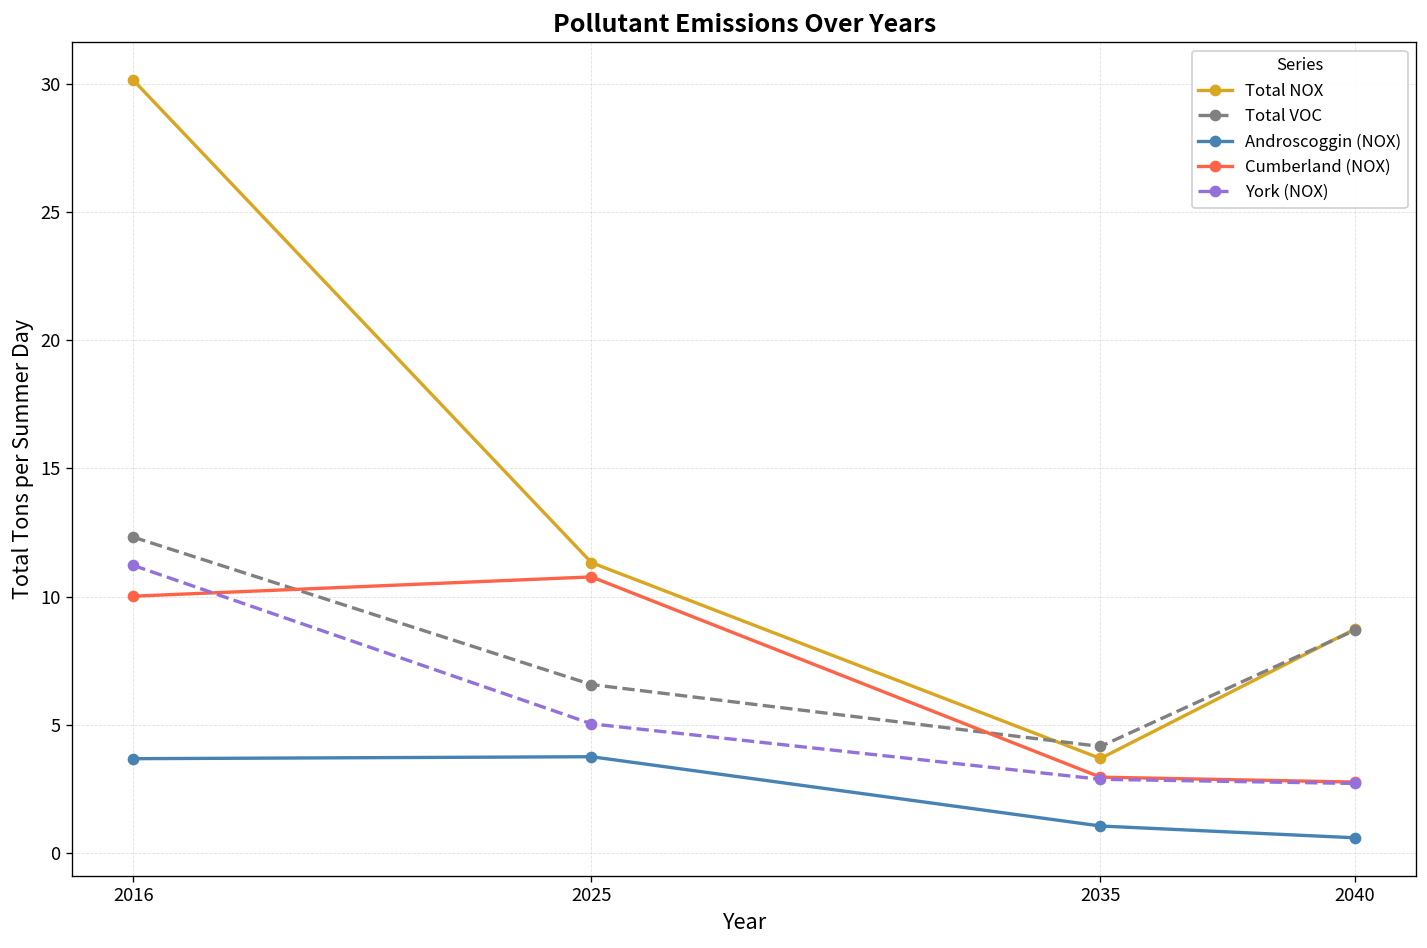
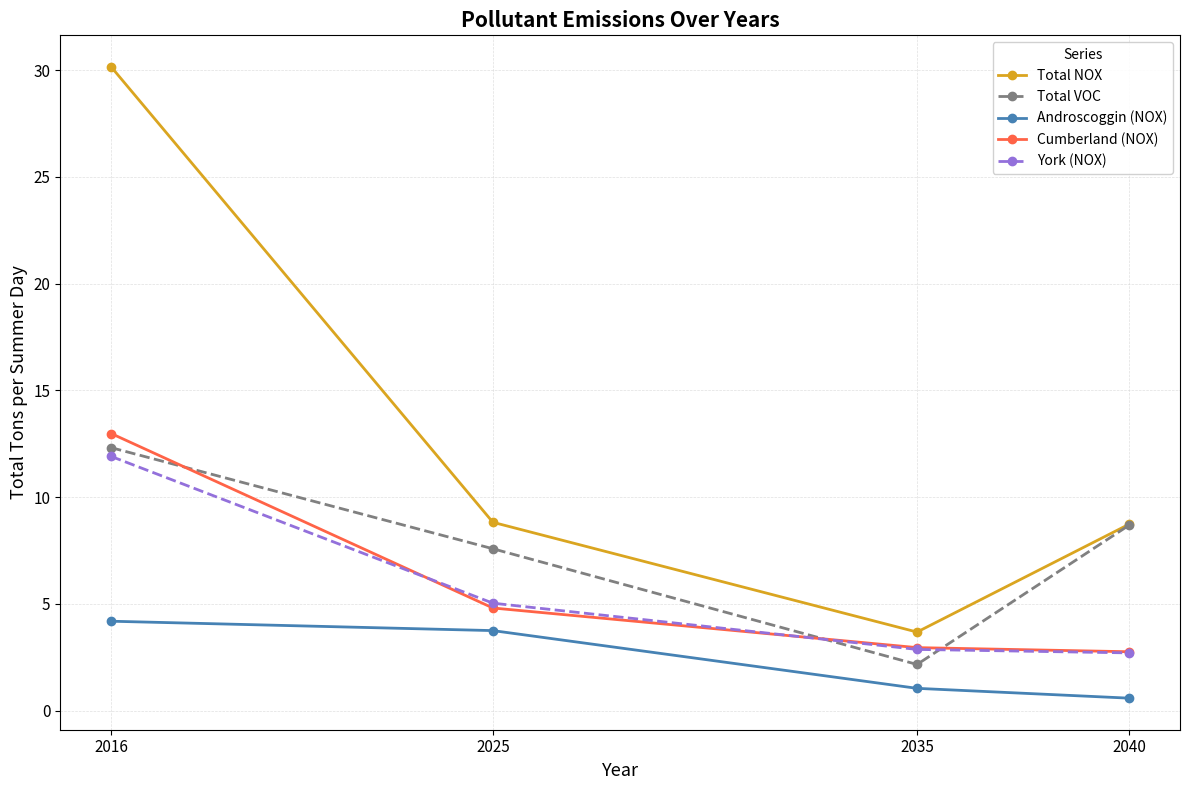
Androscoggin (NOX), 2016: 3.7 -> 4.2
Cumberland (NOX), 2016: 10.0 -> 13.0
York (NOX), 2016: 11.2 -> 11.9
Total NOX, 2025: 11.3 -> 8.8
Total VOC, 2025: 6.6 -> 7.6
Cumberland (NOX), 2025: 10.8 -> 4.8
Total VOC, 2035: 4.2 -> 2.2
